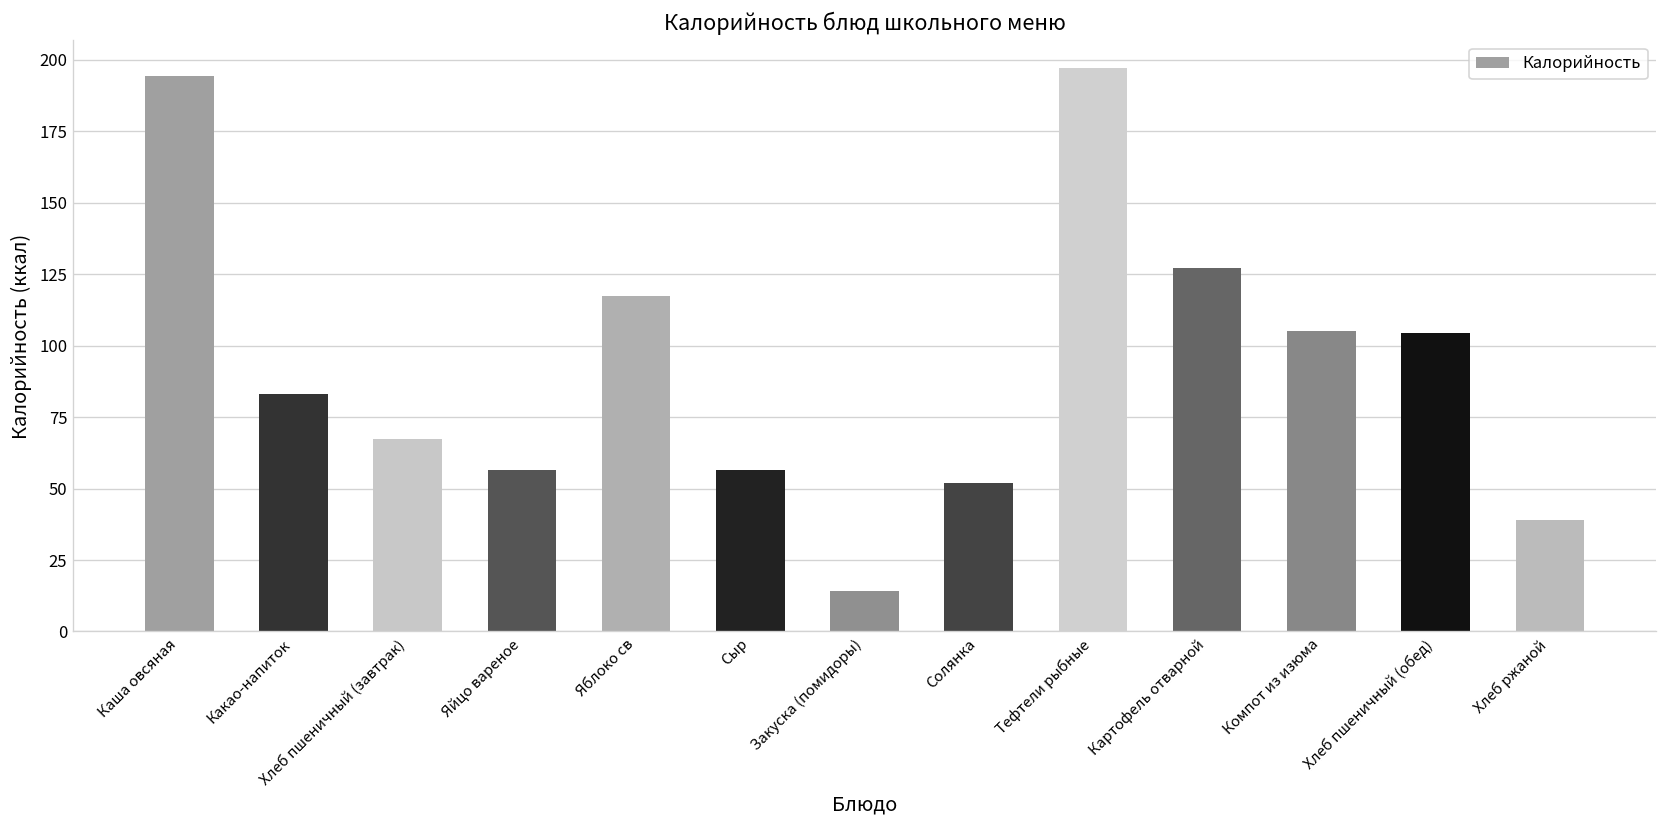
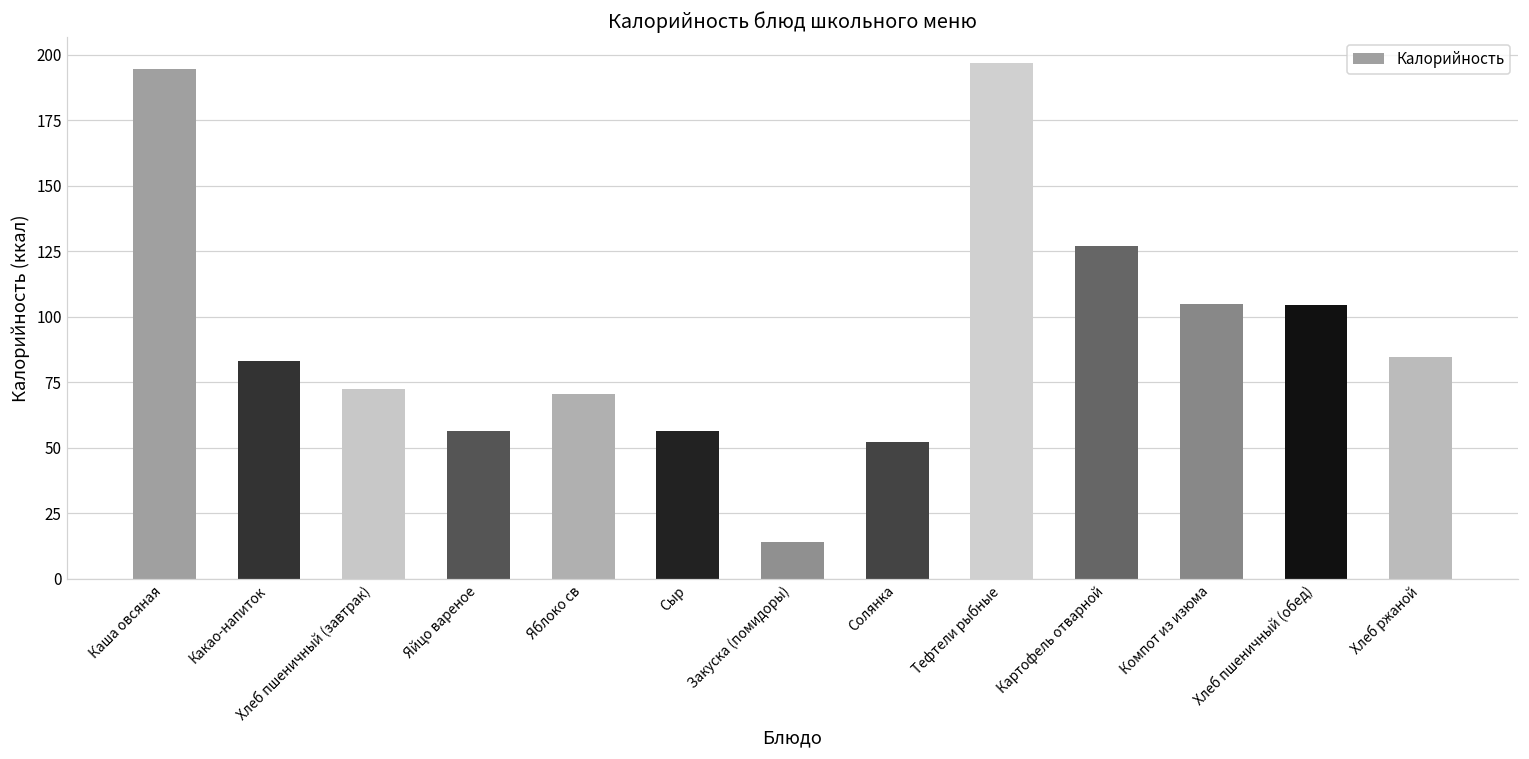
Хлеб пшеничный (завтрак): 68 -> 72
Яблоко св: 117 -> 71
Хлеб ржаной: 39 -> 85
